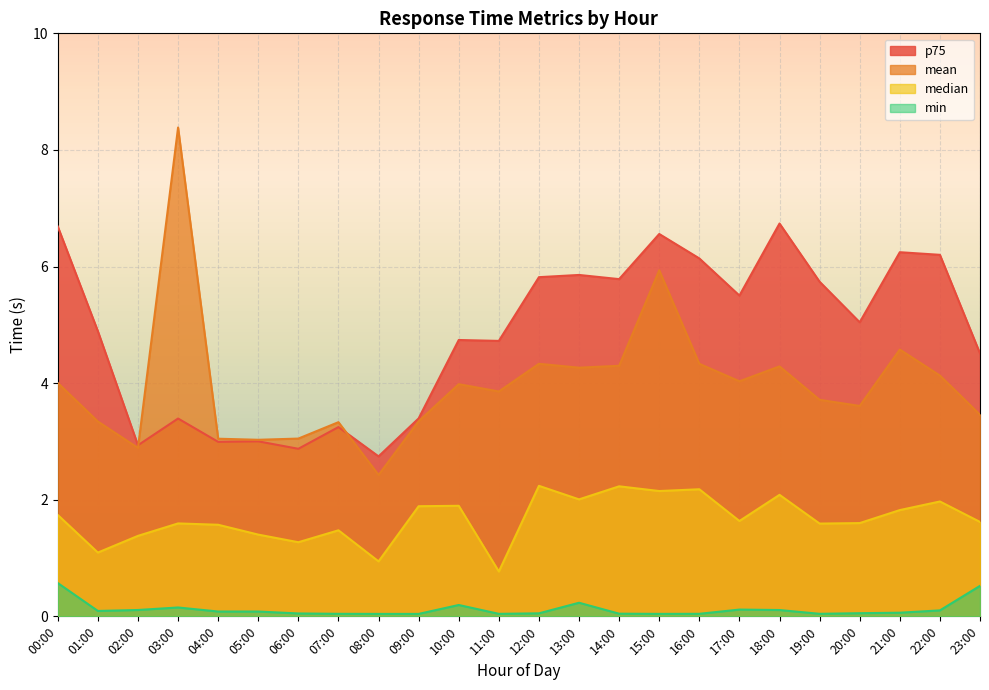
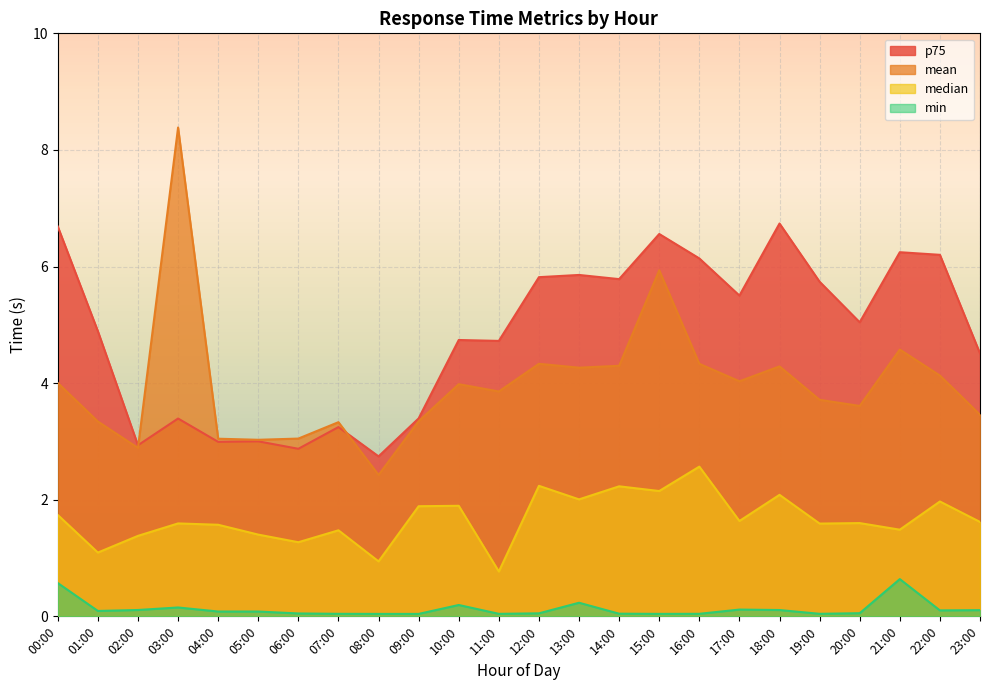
median, 16:00: 2.2 -> 2.6
median, 21:00: 1.8 -> 1.5
min, 21:00: 0.1 -> 0.6
min, 23:00: 0.5 -> 0.1
